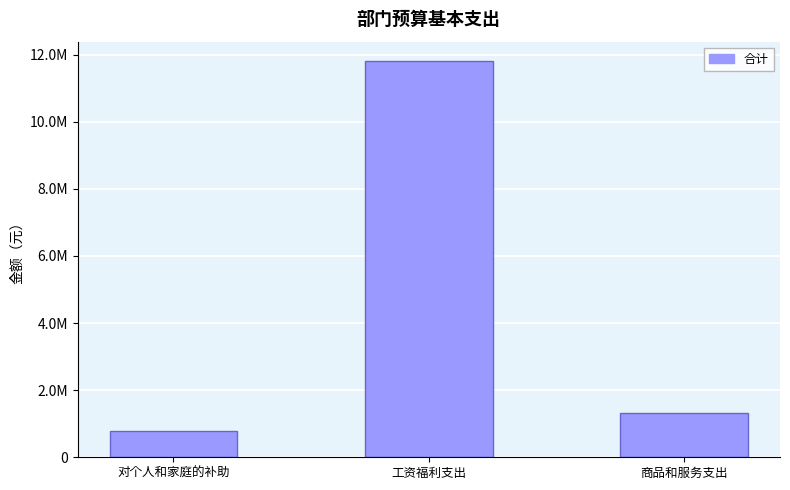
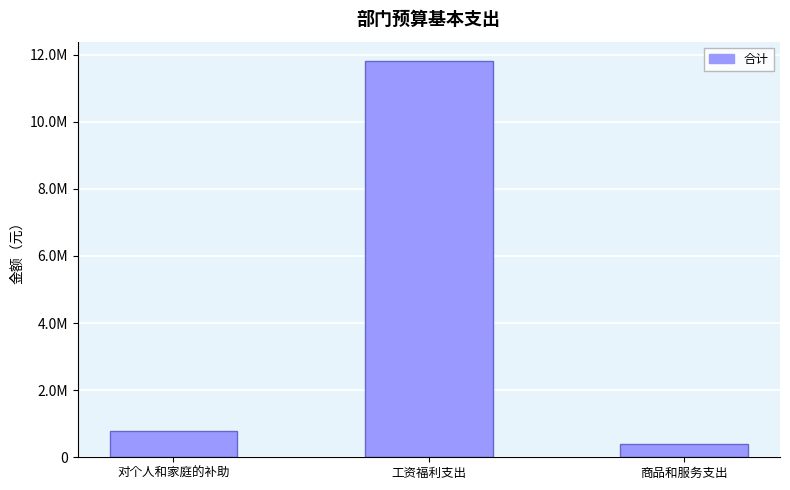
商品和服务支出: 1300000 -> 400000
